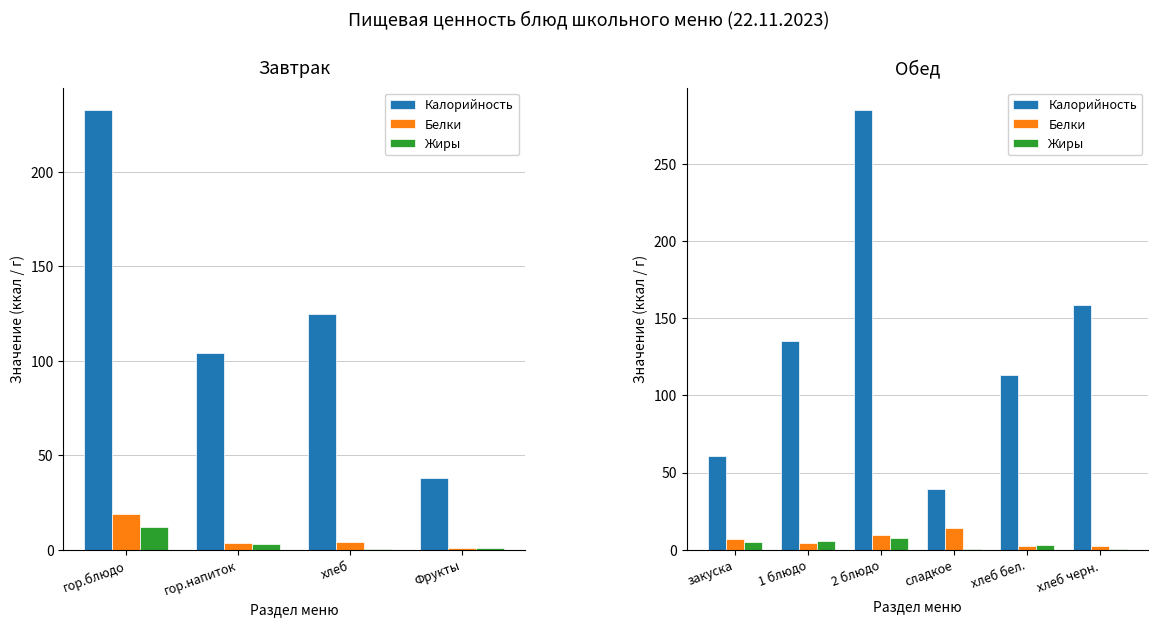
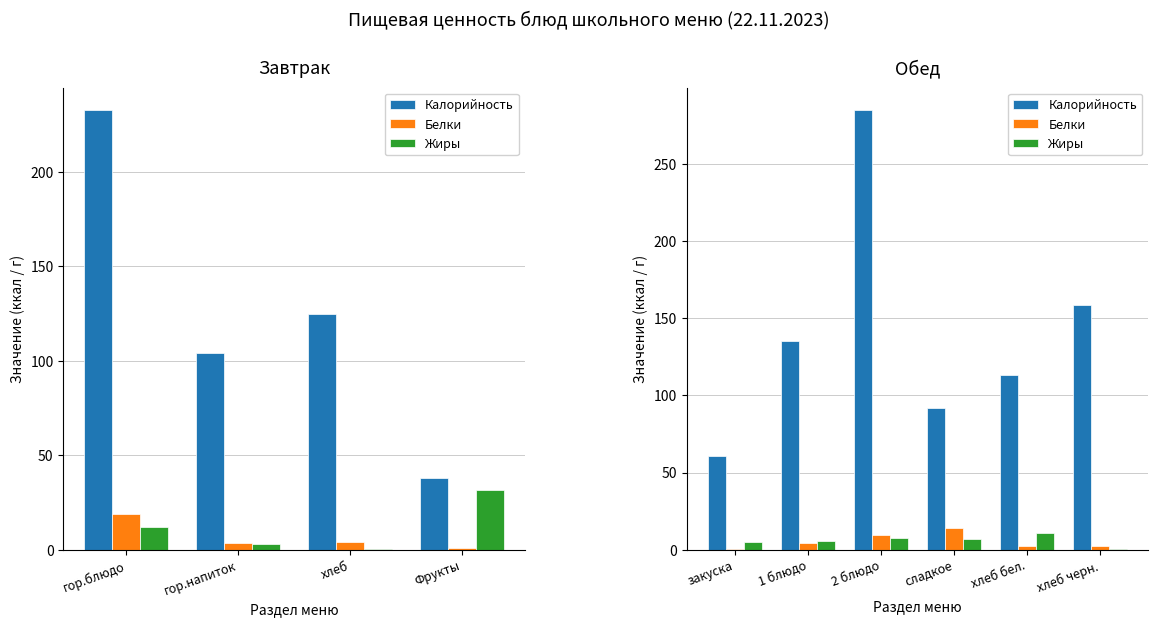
Завтрак, Жиры, Фрукты: 1 -> 31
Обед, Белки, закуска: 7 -> 1
Обед, Калорийность, сладкое: 39 -> 92
Обед, Жиры, сладкое: 0 -> 7
Обед, Жиры, хлеб бел.: 3 -> 11
